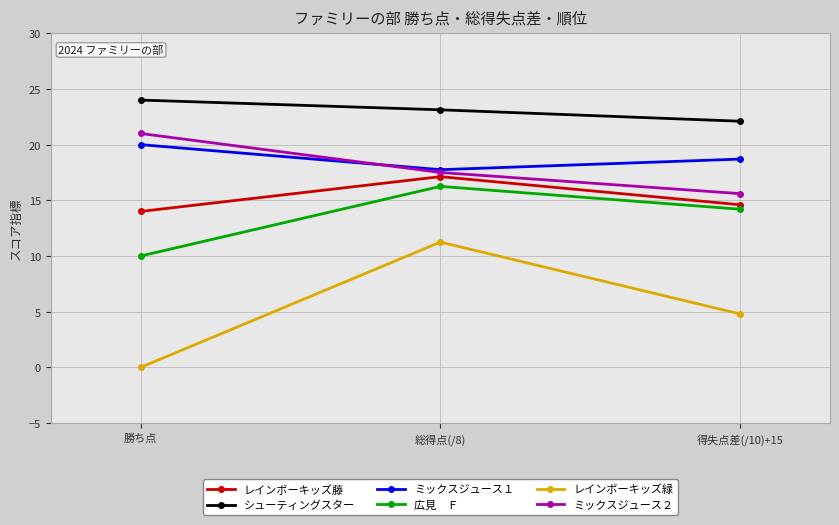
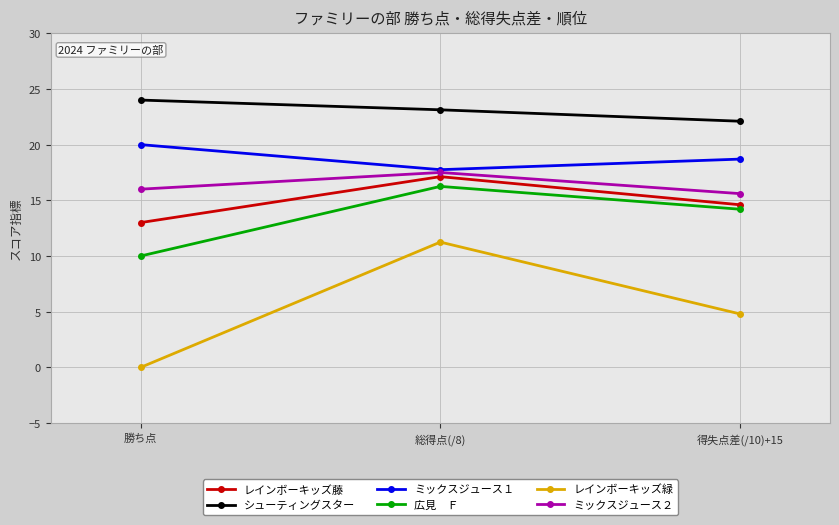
レインボーキッズ藤, 勝ち点: 14 -> 13
ミックスジュース２, 勝ち点: 21 -> 16
